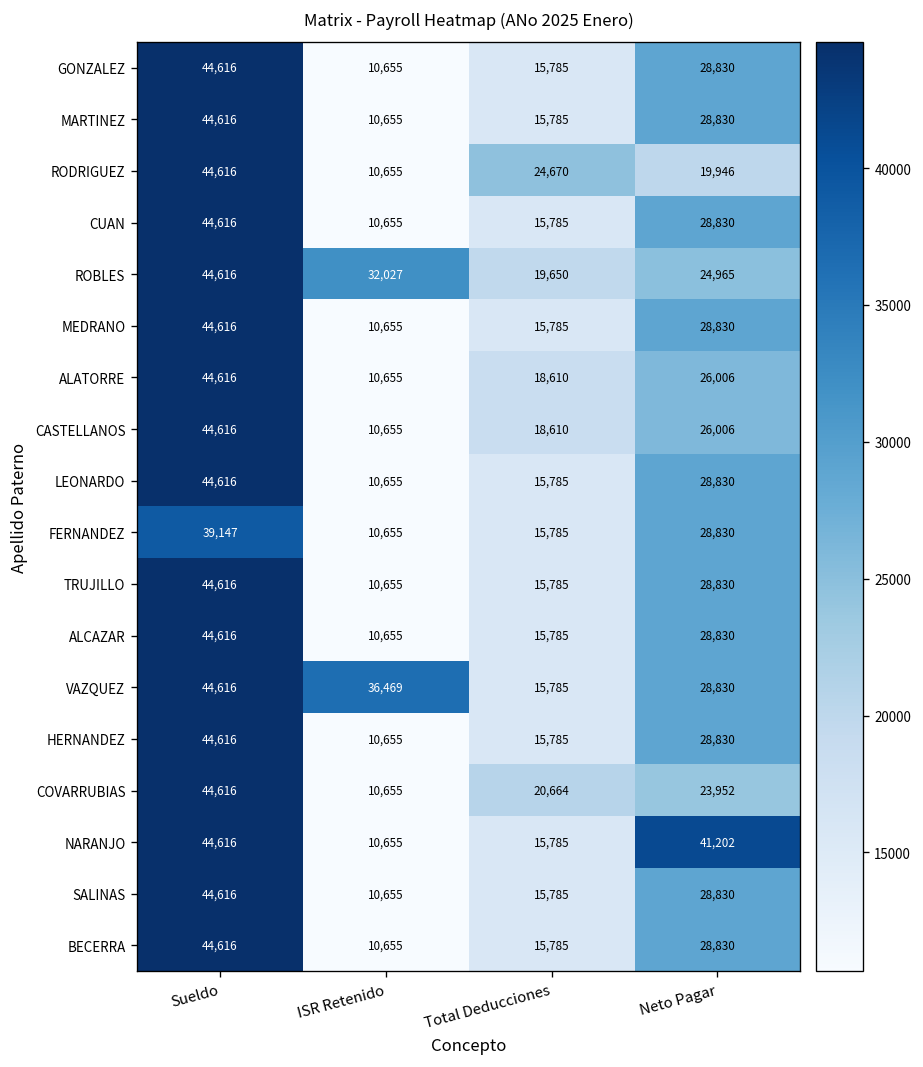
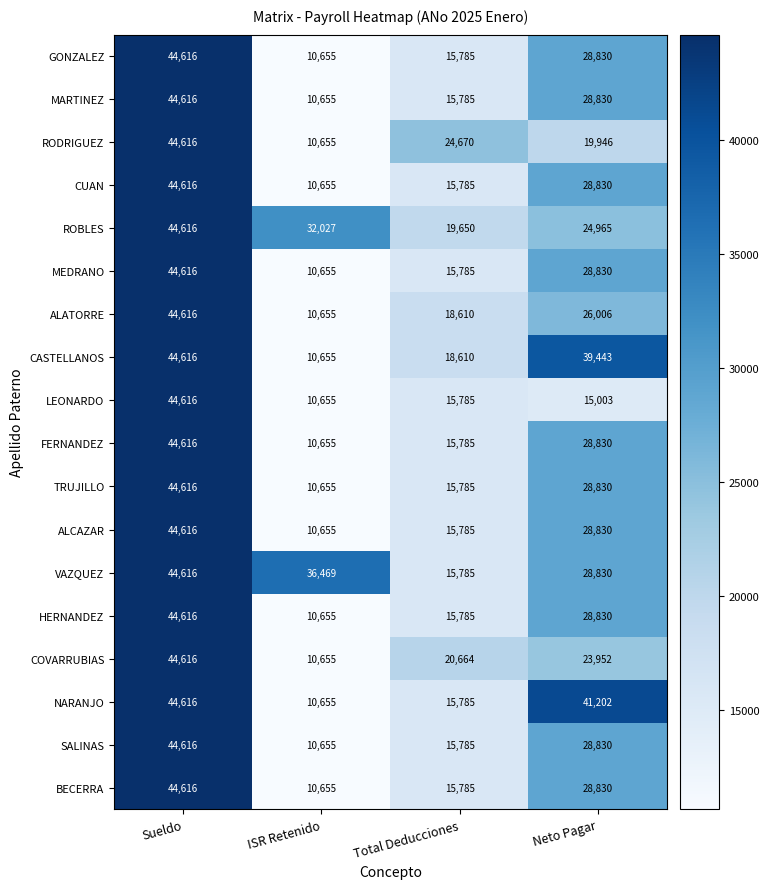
CASTELLANOS, Neto Pagar: 26,006 -> 39,443
LEONARDO, Neto Pagar: 28,830 -> 15,003
FERNANDEZ, Sueldo: 39,147 -> 44,616
